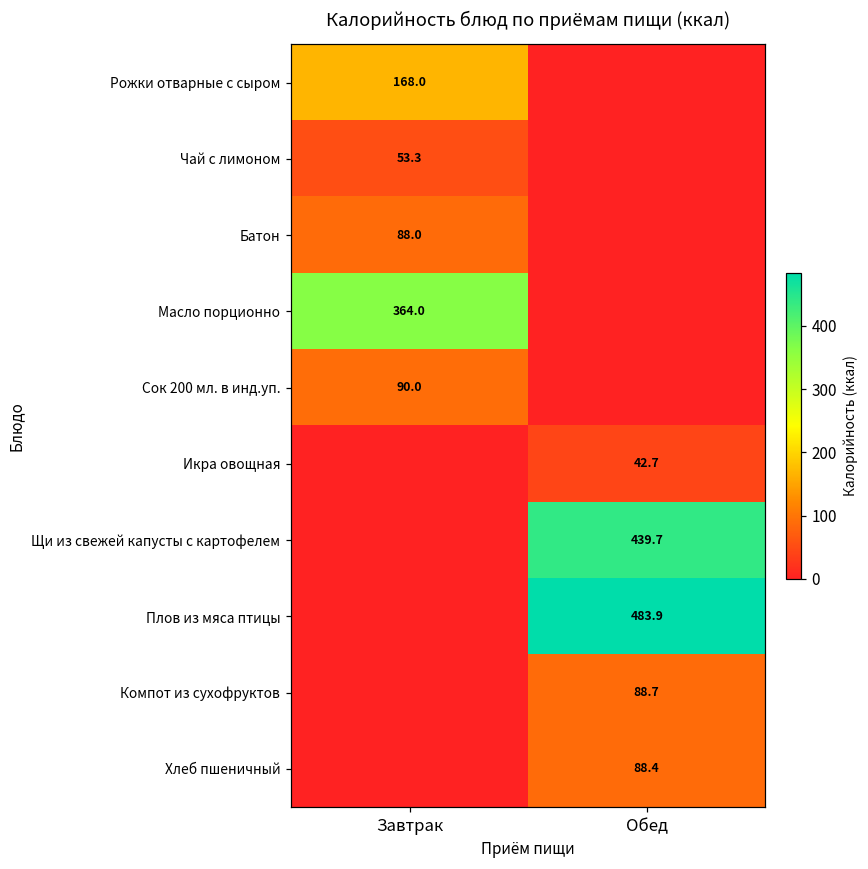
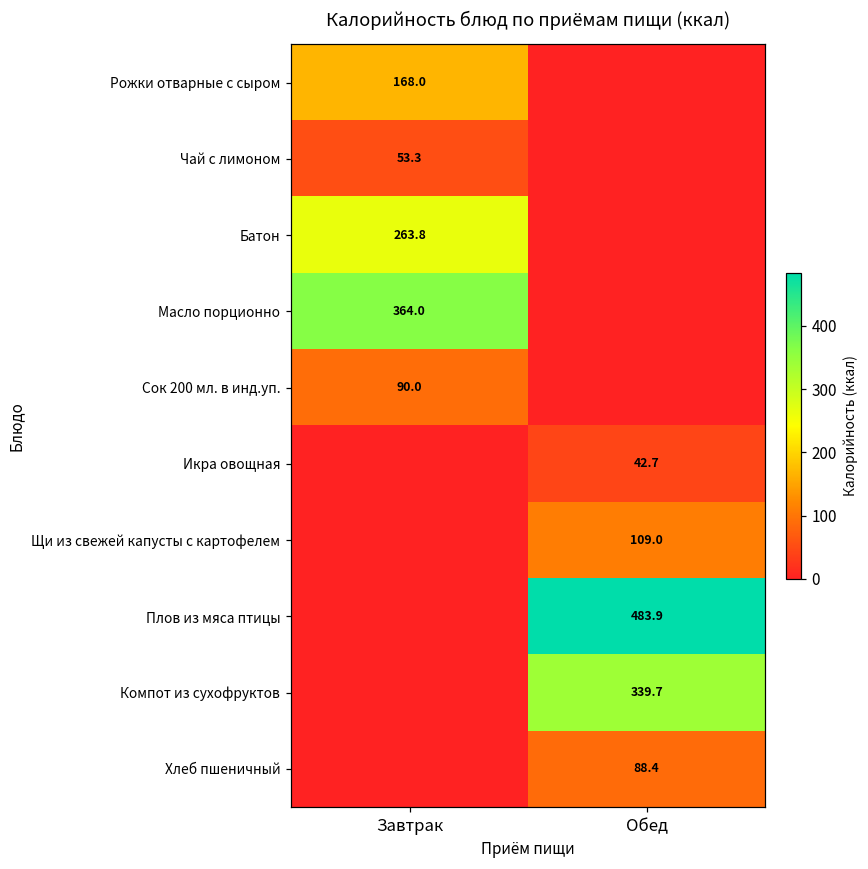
Батон, Завтрак: 88.0 -> 263.8
Щи из свежей капусты с картофелем, Обед: 439.7 -> 109.0
Компот из сухофруктов, Обед: 88.7 -> 339.7
